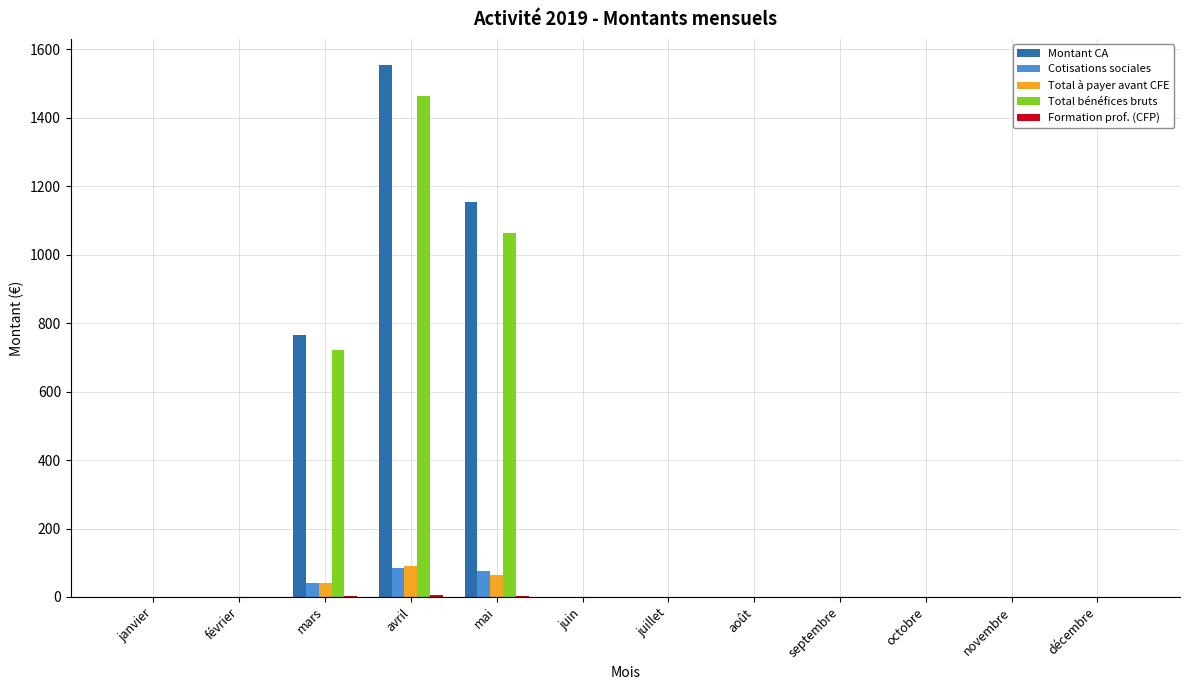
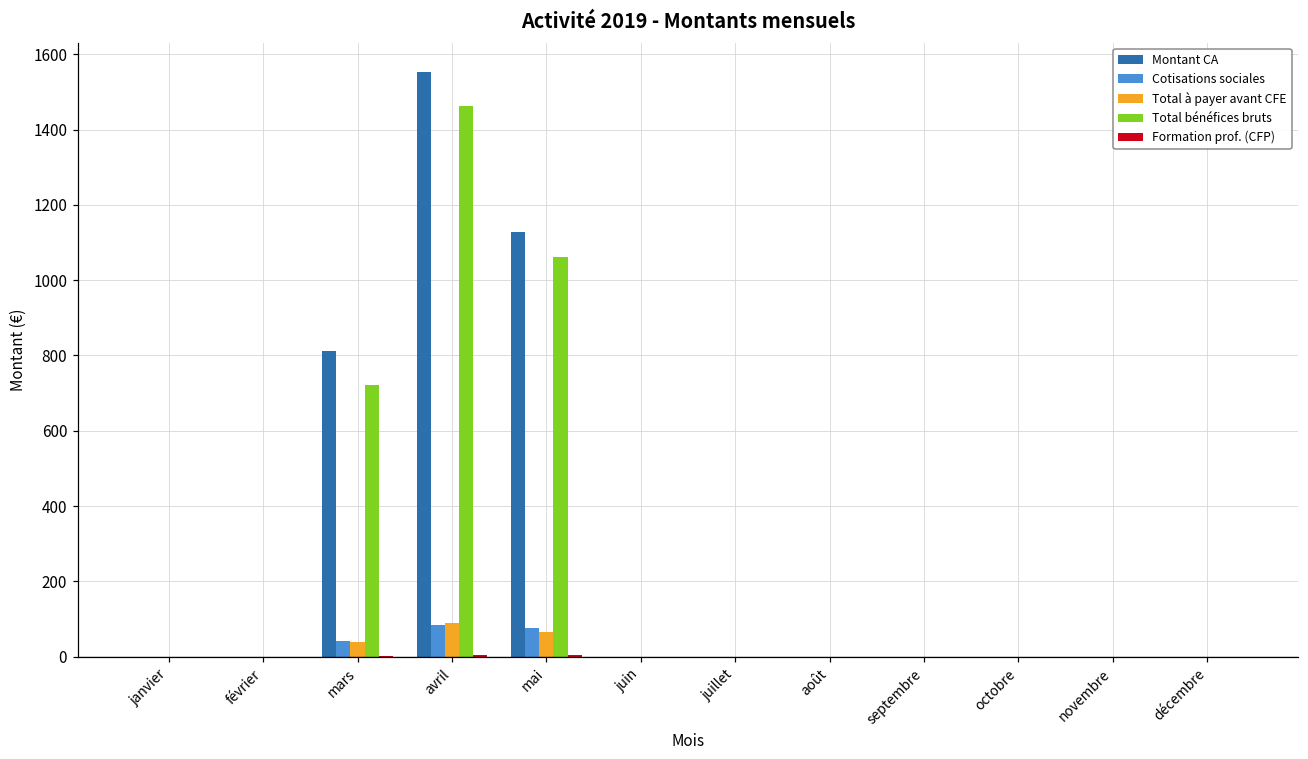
Montant CA, mars: 770 -> 810
Montant CA, mai: 1150 -> 1130
